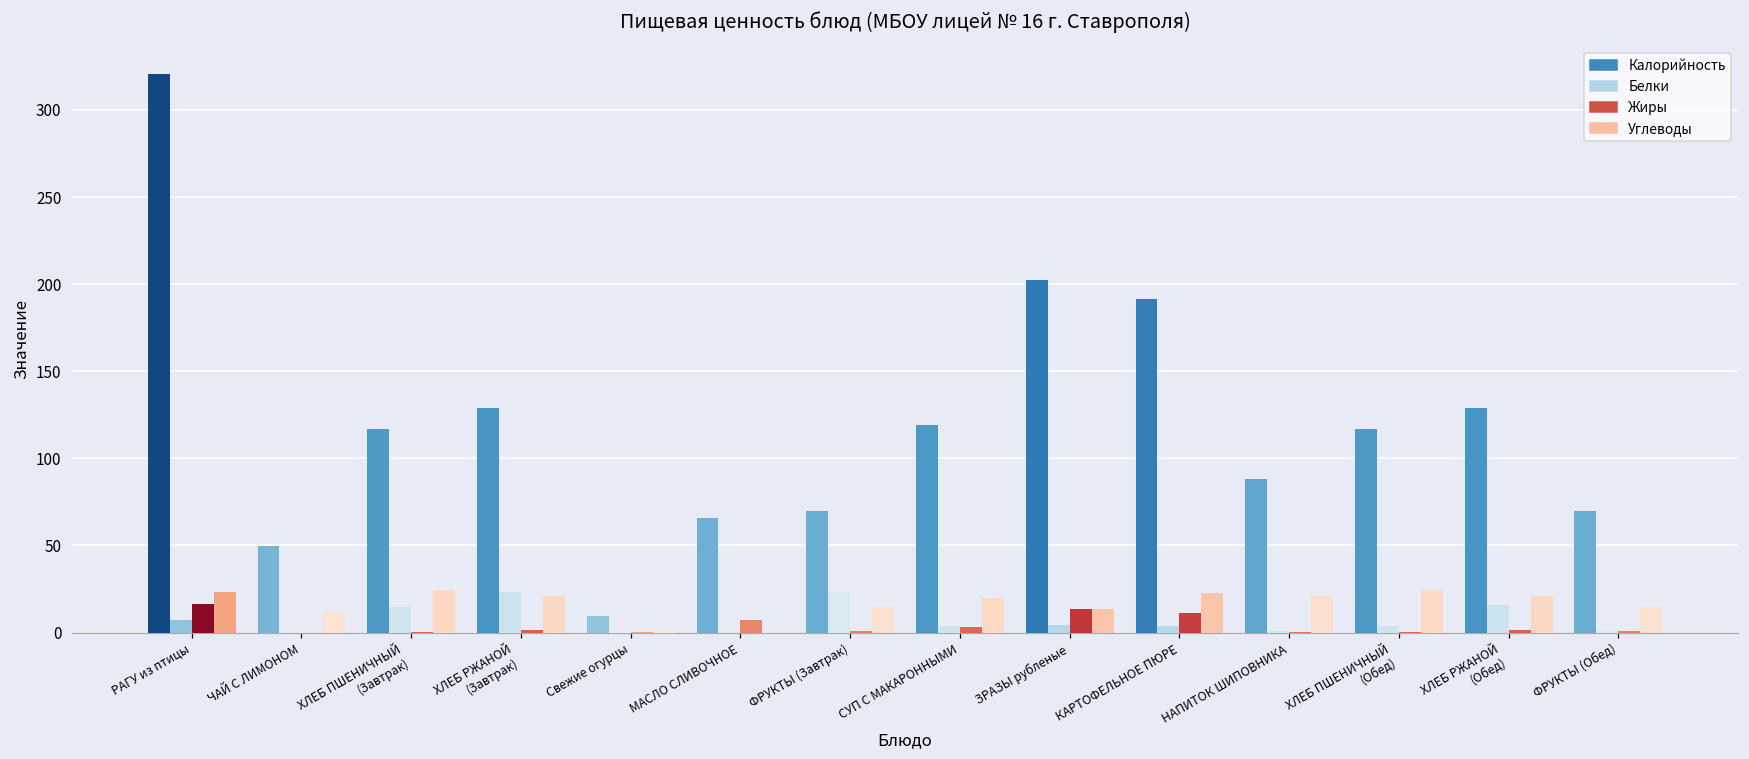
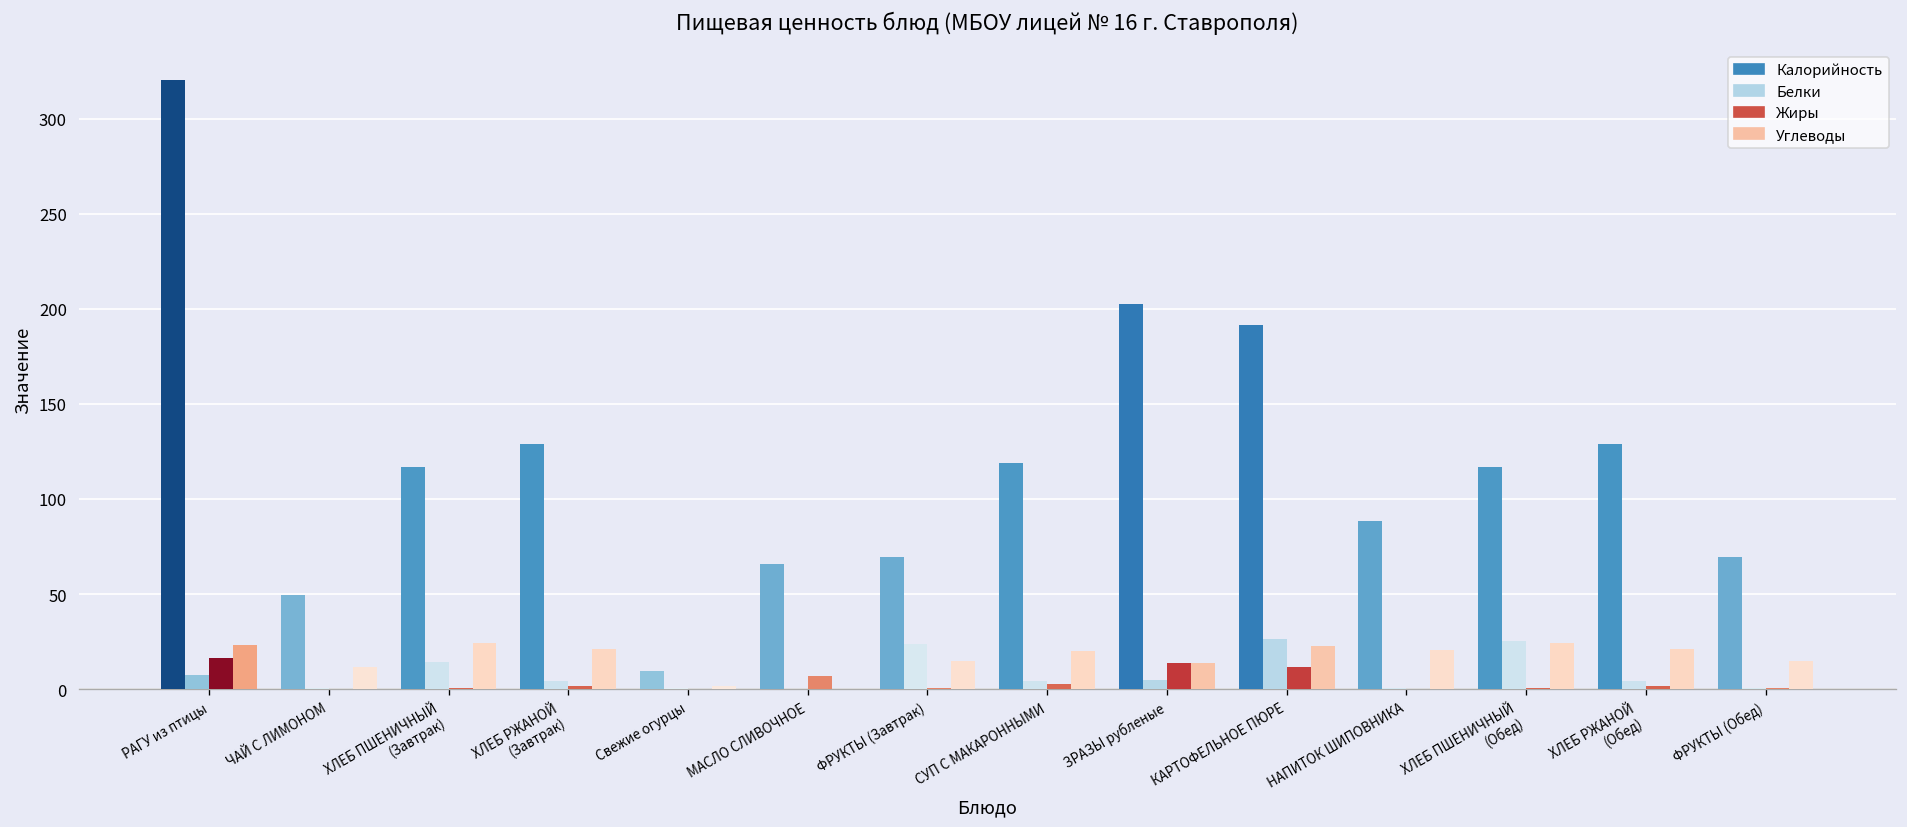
Белки, ХЛЕБ РЖАНОЙ (Завтрак): 23 -> 4
Белки, КАРТОФЕЛЬНОЕ ПЮРЕ: 4 -> 26
Белки, ХЛЕБ ПШЕНИЧНЫЙ (Обед): 4 -> 25
Белки, ХЛЕБ РЖАНОЙ (Обед): 16 -> 4
